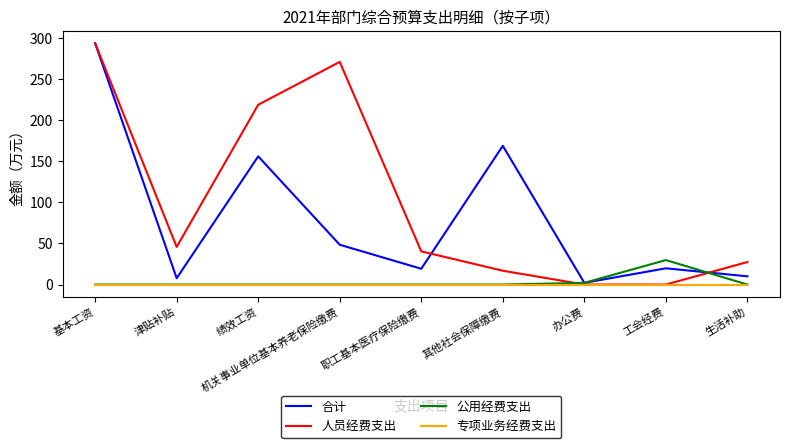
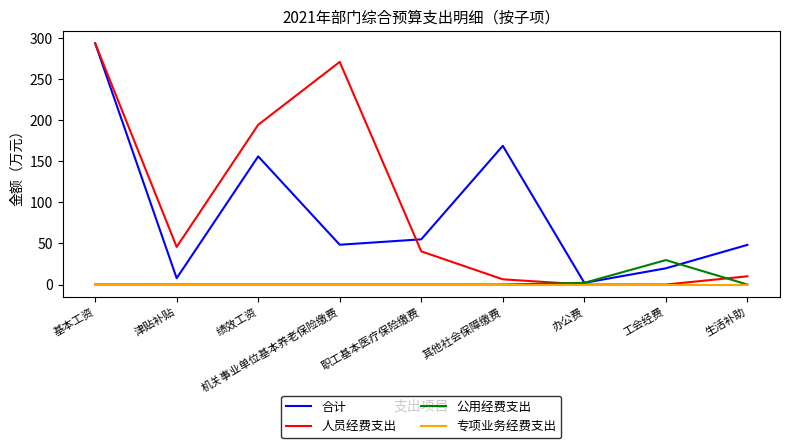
人员经费支出, 绩效工资: 220 -> 190
合计, 职工基本医疗保险缴费: 20 -> 60
人员经费支出, 其他社会保障缴费: 20 -> 10
合计, 生活补助: 10 -> 50
人员经费支出, 生活补助: 30 -> 10
